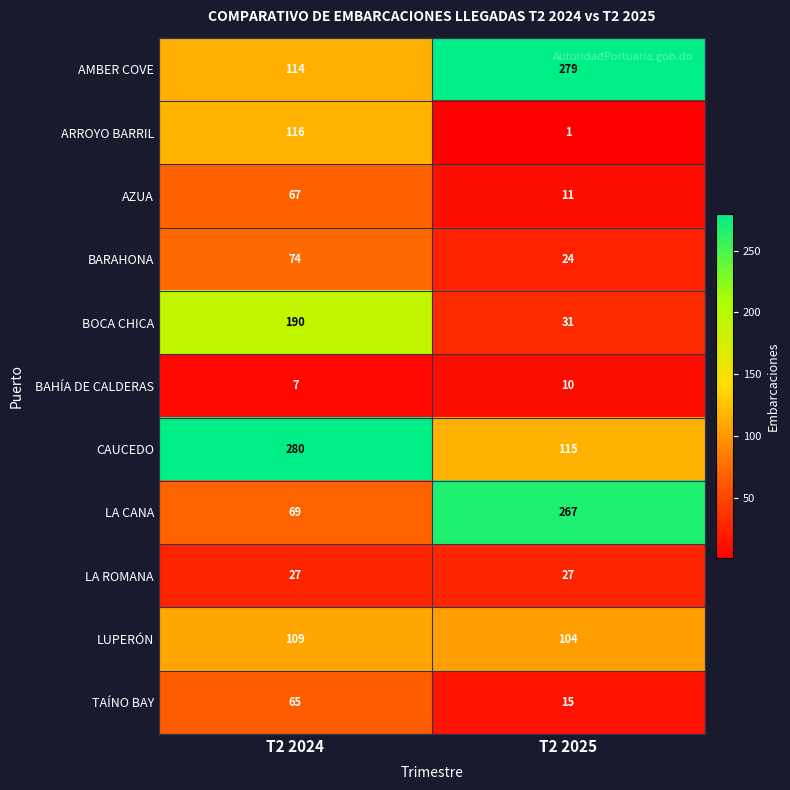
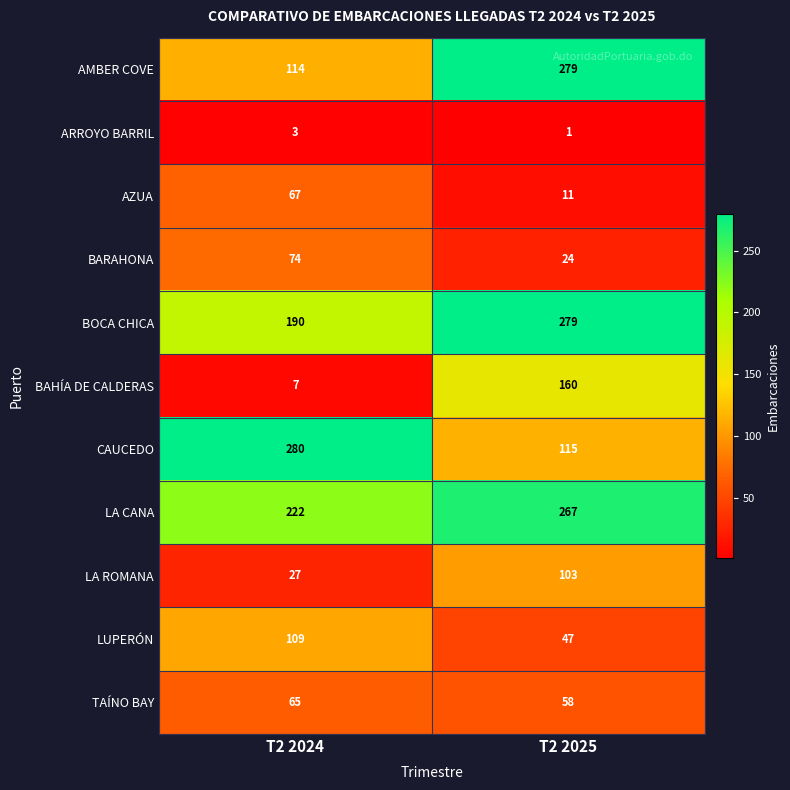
ARROYO BARRIL, T2 2024: 116 -> 3
BOCA CHICA, T2 2025: 31 -> 279
BAHÍA DE CALDERAS, T2 2025: 10 -> 160
LA CANA, T2 2024: 69 -> 222
LA ROMANA, T2 2025: 27 -> 103
LUPERÓN, T2 2025: 104 -> 47
TAÍNO BAY, T2 2025: 15 -> 58
